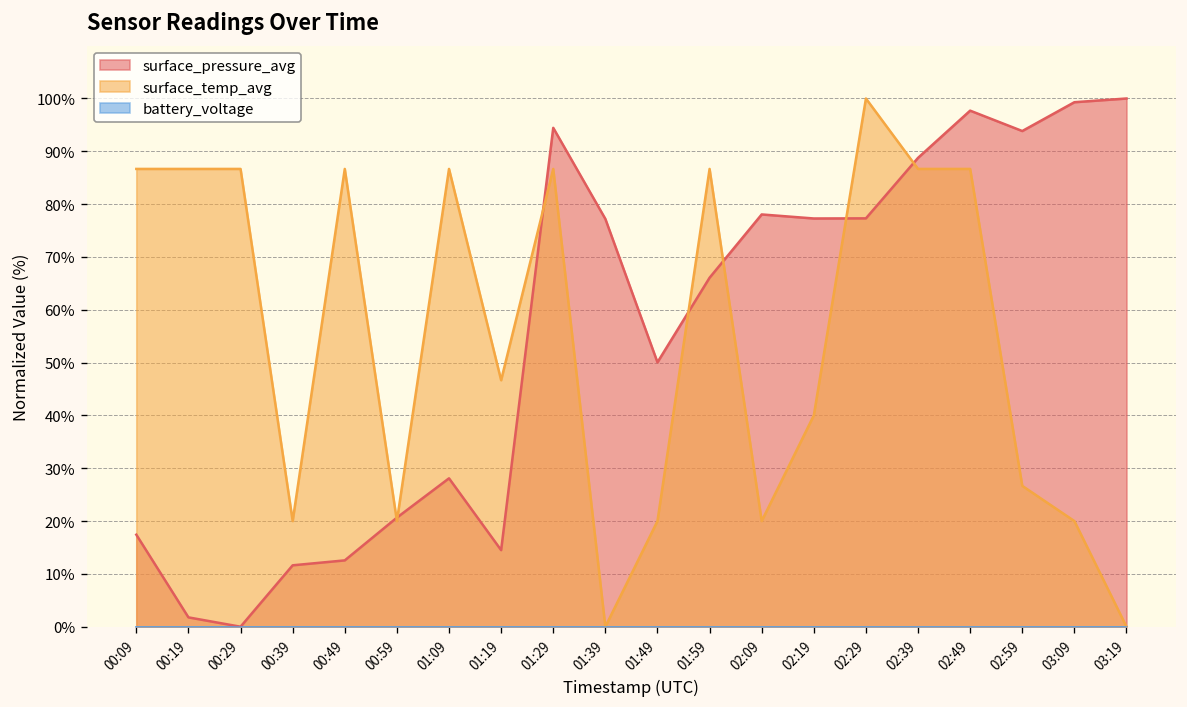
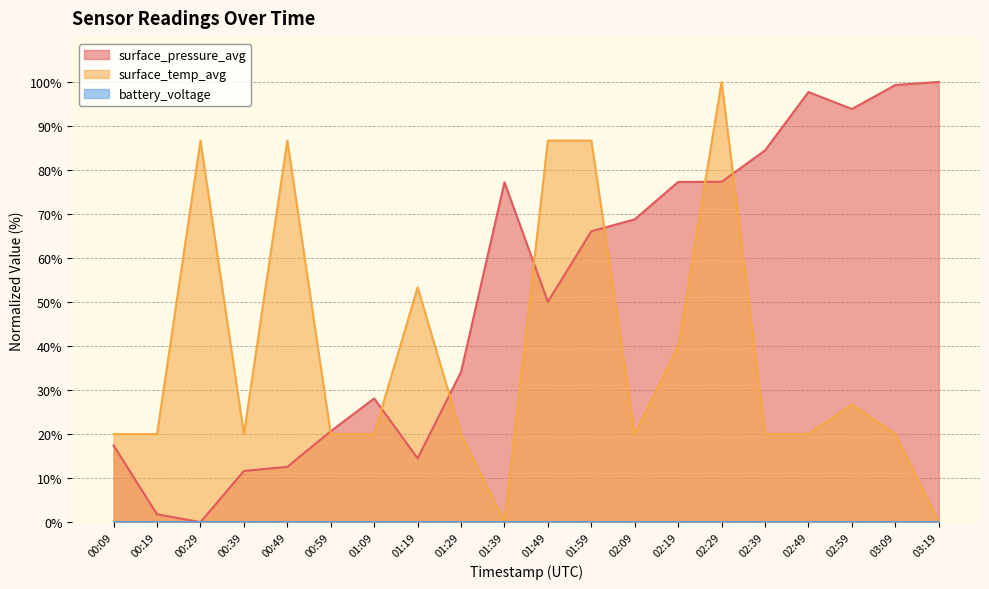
surface_temp_avg, 00:09: 87% -> 20%
surface_temp_avg, 00:19: 87% -> 20%
surface_temp_avg, 01:09: 87% -> 20%
surface_temp_avg, 01:19: 47% -> 53%
surface_pressure_avg, 01:29: 94% -> 34%
surface_temp_avg, 01:29: 87% -> 20%
surface_temp_avg, 01:49: 20% -> 87%
surface_pressure_avg, 02:09: 78% -> 69%
surface_pressure_avg, 02:39: 89% -> 84%
surface_temp_avg, 02:39: 87% -> 20%
surface_temp_avg, 02:49: 87% -> 20%
